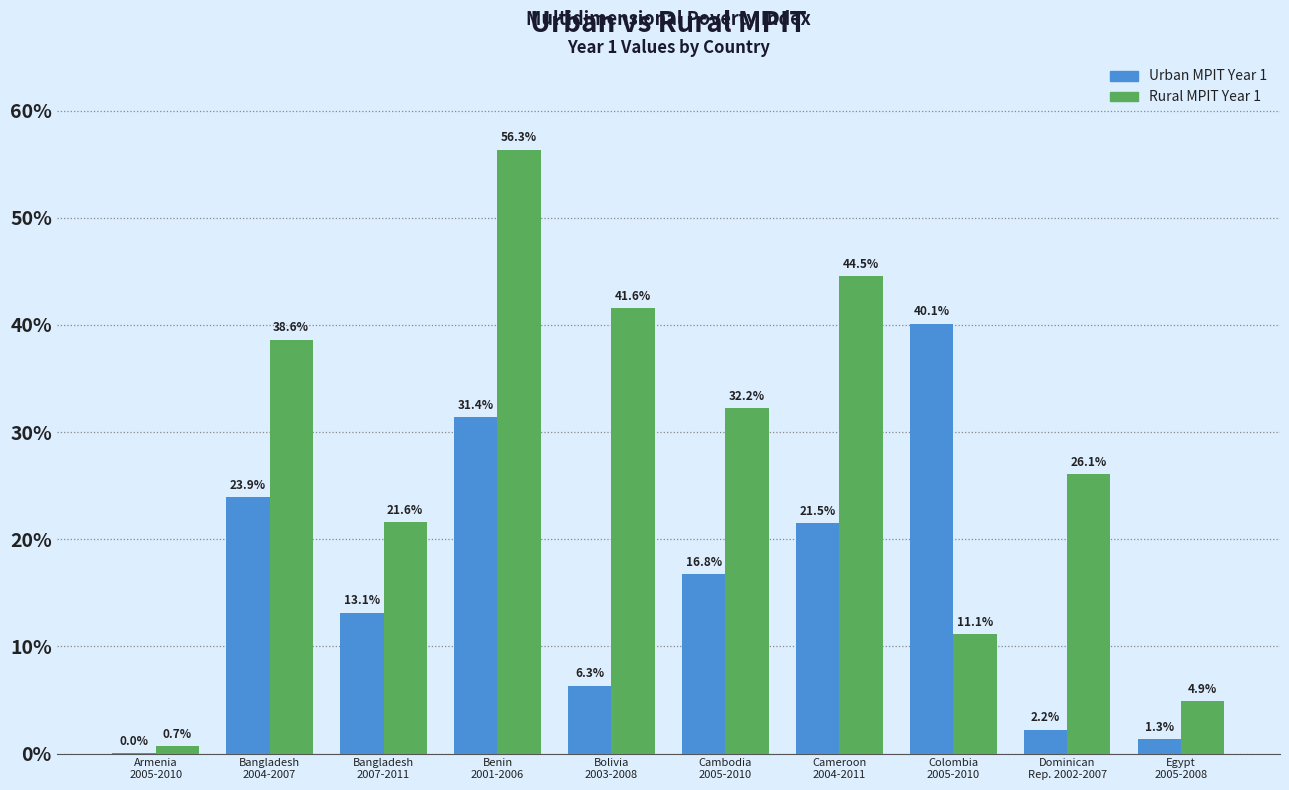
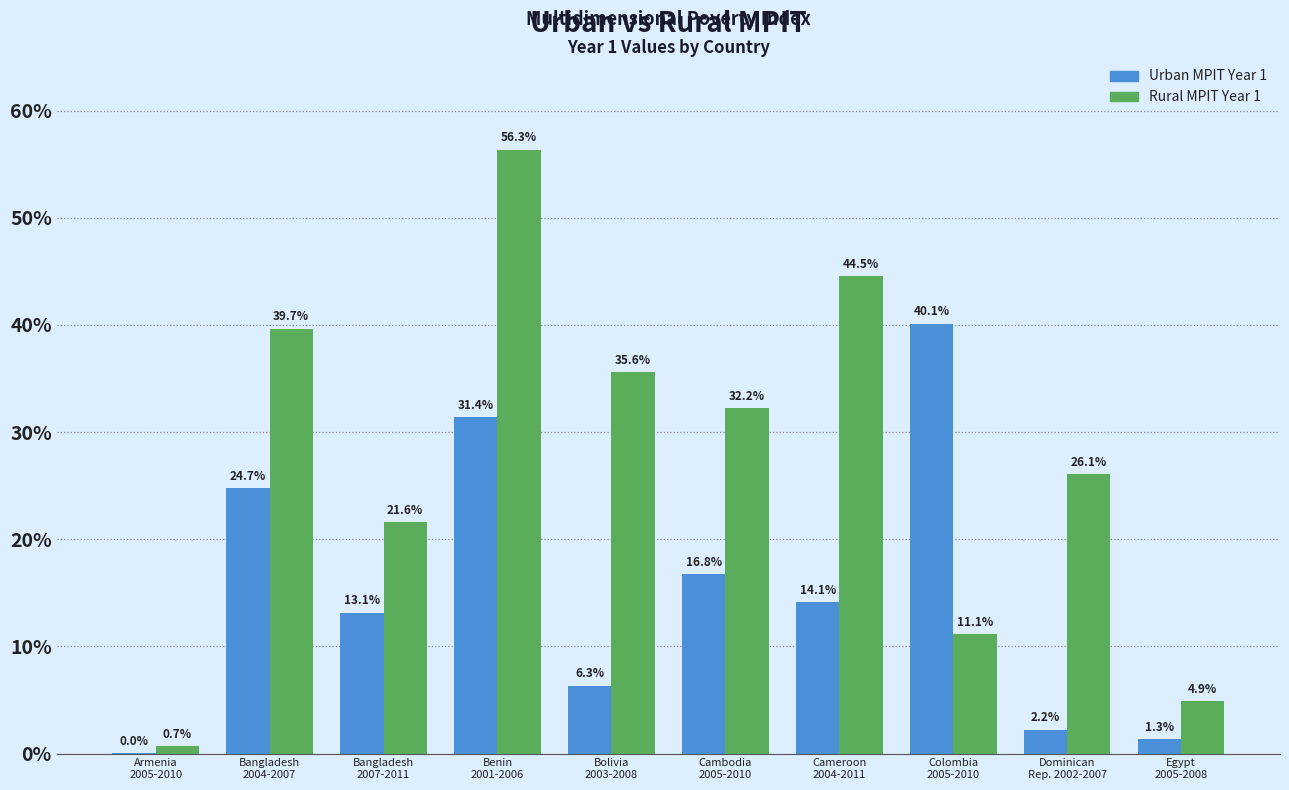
Urban MPIT Year 1, Bangladesh 2004-2007: 23.9% -> 24.7%
Rural MPIT Year 1, Bangladesh 2004-2007: 38.6% -> 39.7%
Rural MPIT Year 1, Bolivia 2003-2008: 41.6% -> 35.6%
Urban MPIT Year 1, Cameroon 2004-2011: 21.5% -> 14.1%
